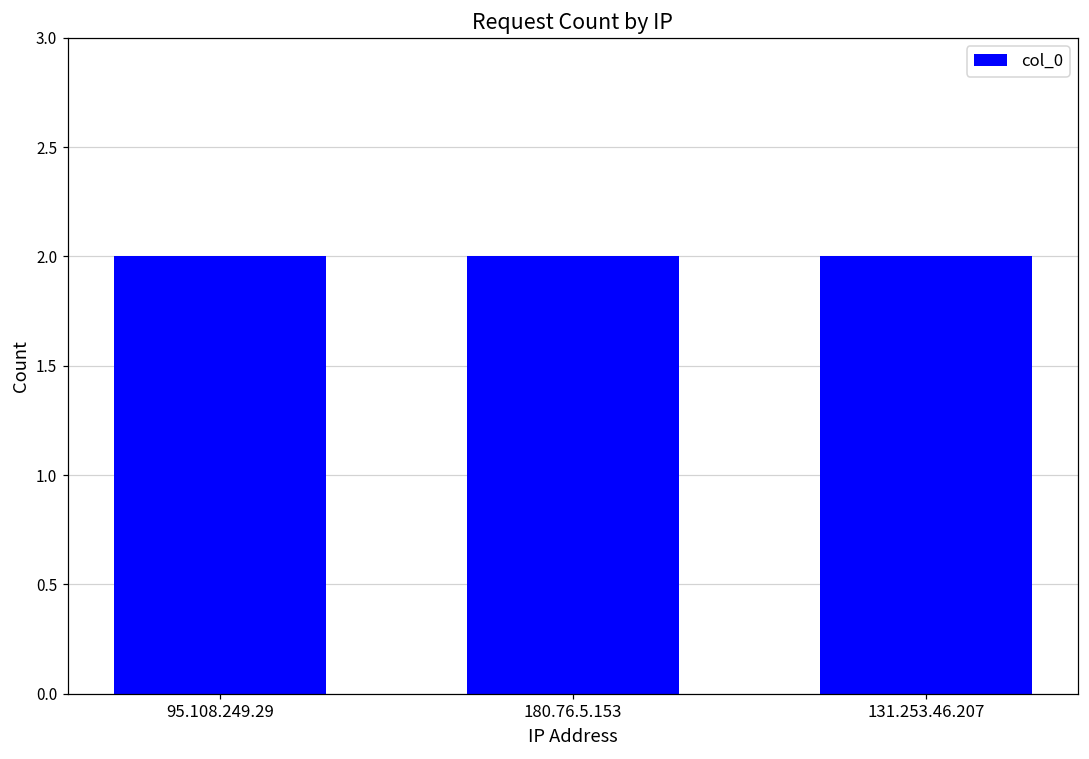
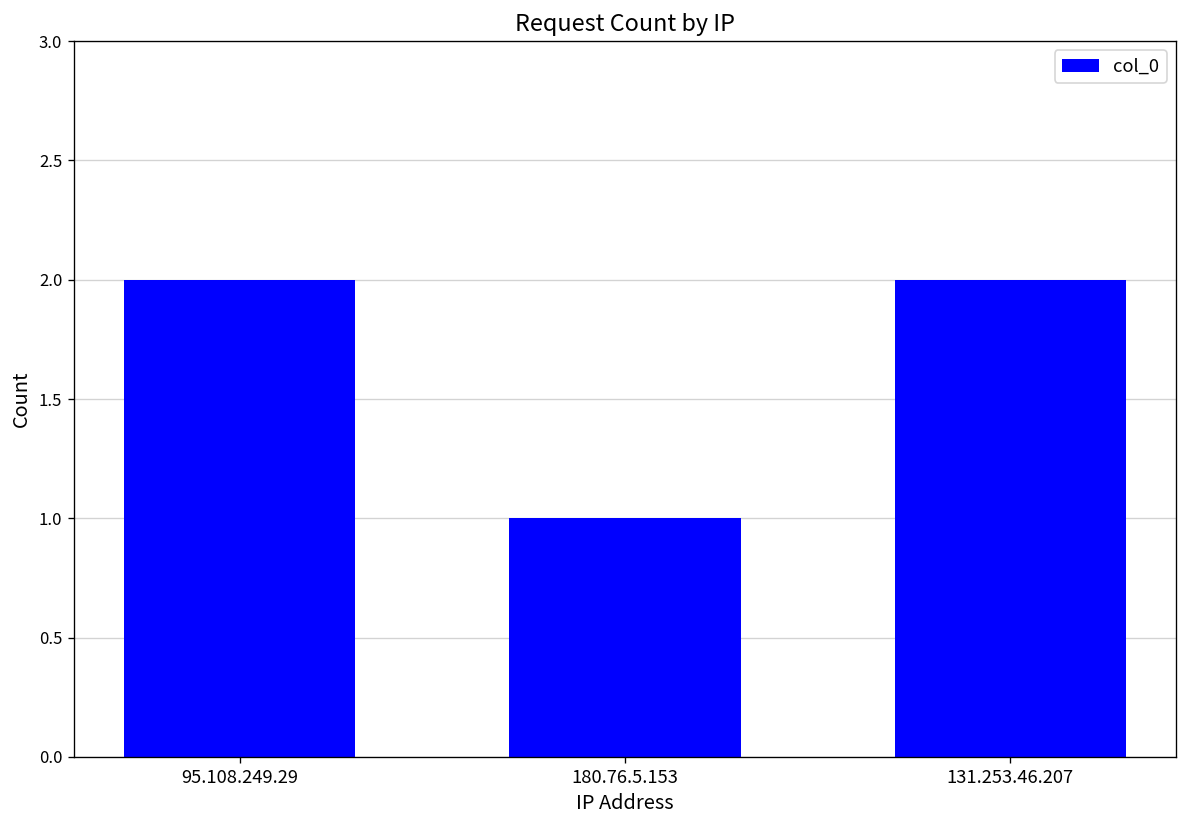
180.76.5.153: 2 -> 1
